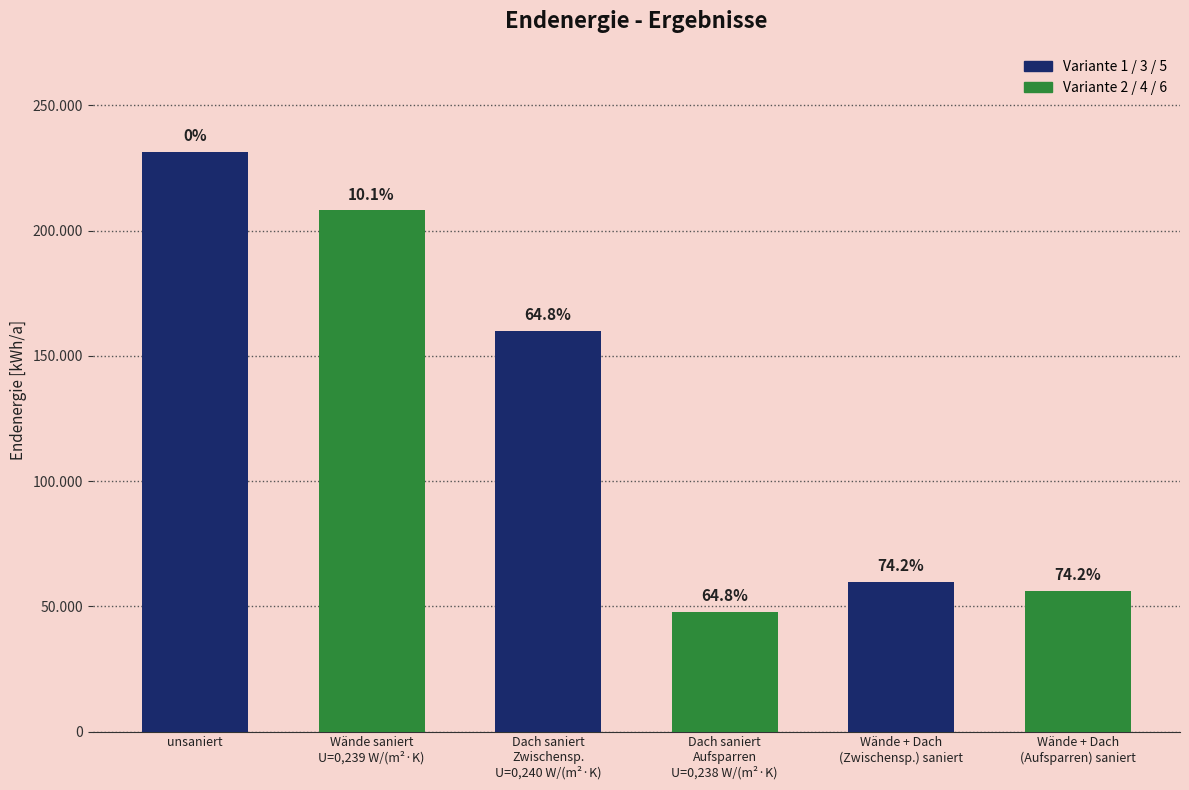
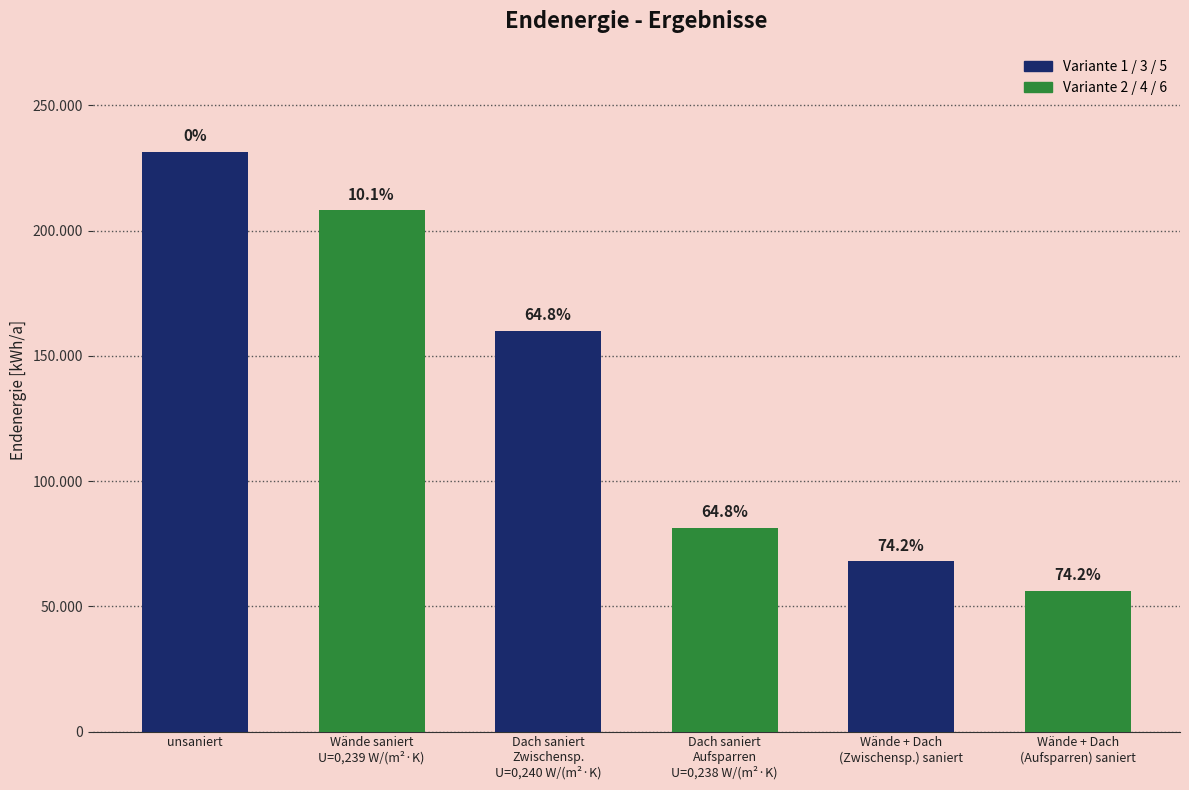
Dach saniert Aufsparren U=0,238 W/(m²·K): 48 -> 81
Wände + Dach (Zwischensp.) saniert: 60 -> 68
